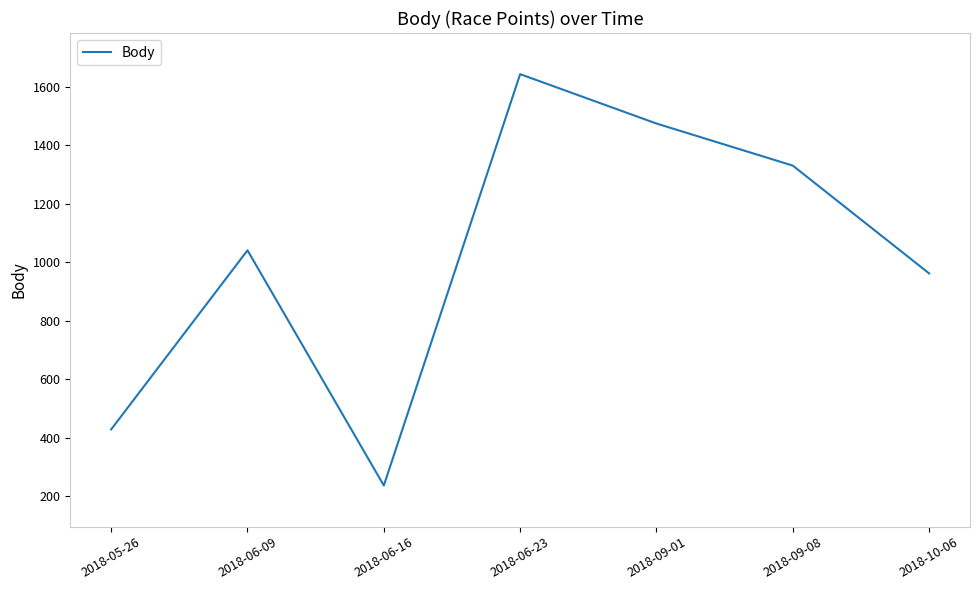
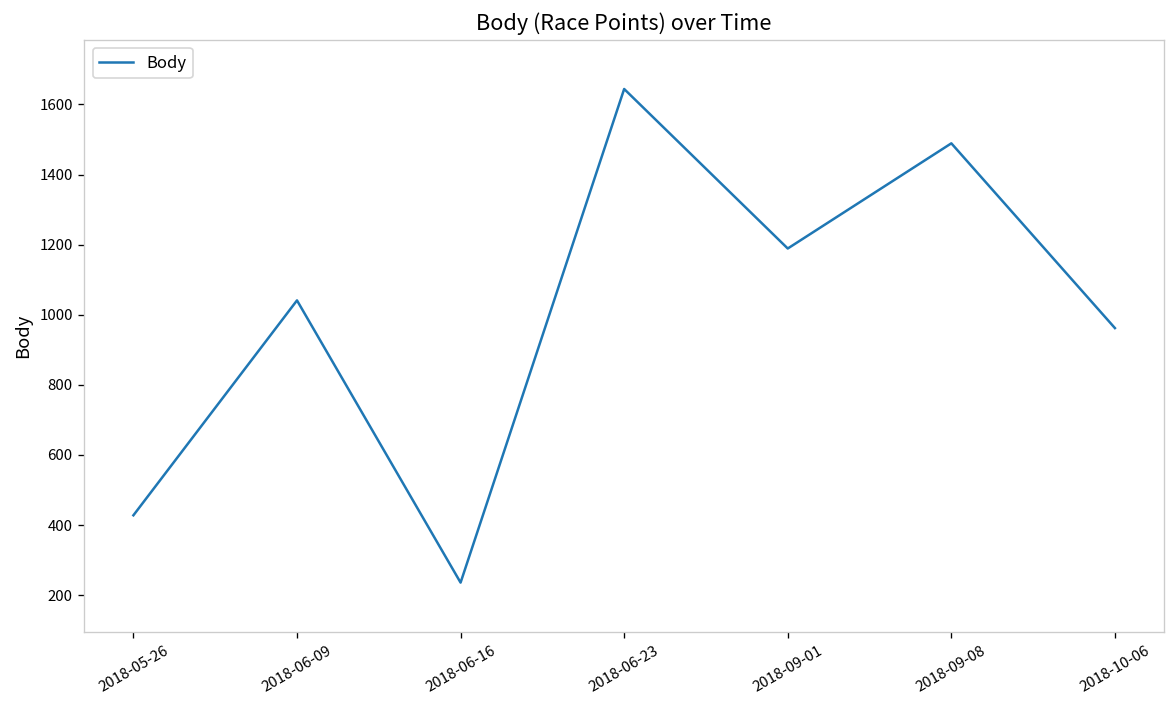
2018-09-01: 1480 -> 1190
2018-09-08: 1330 -> 1490
